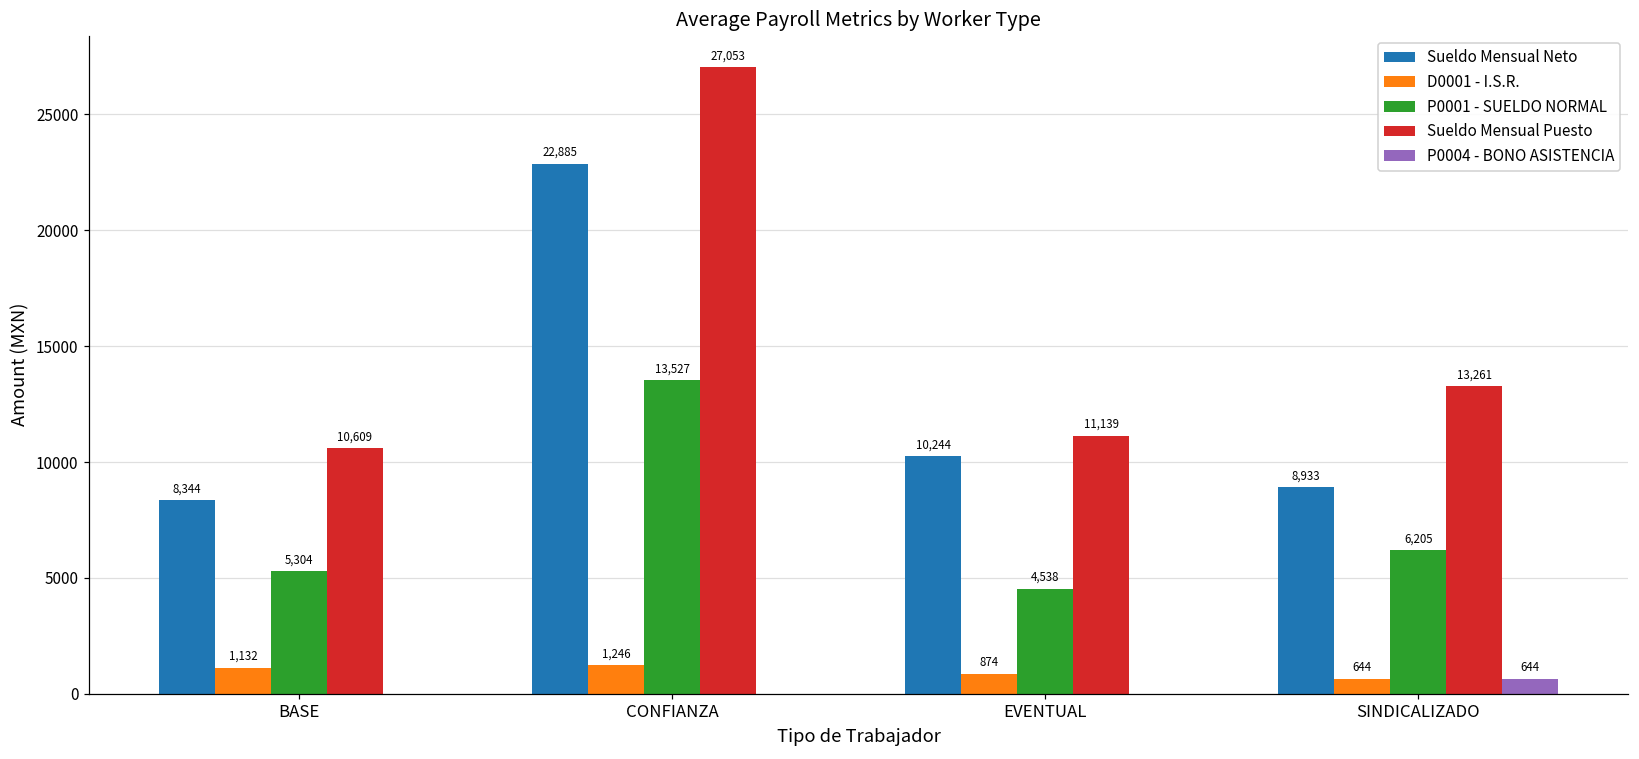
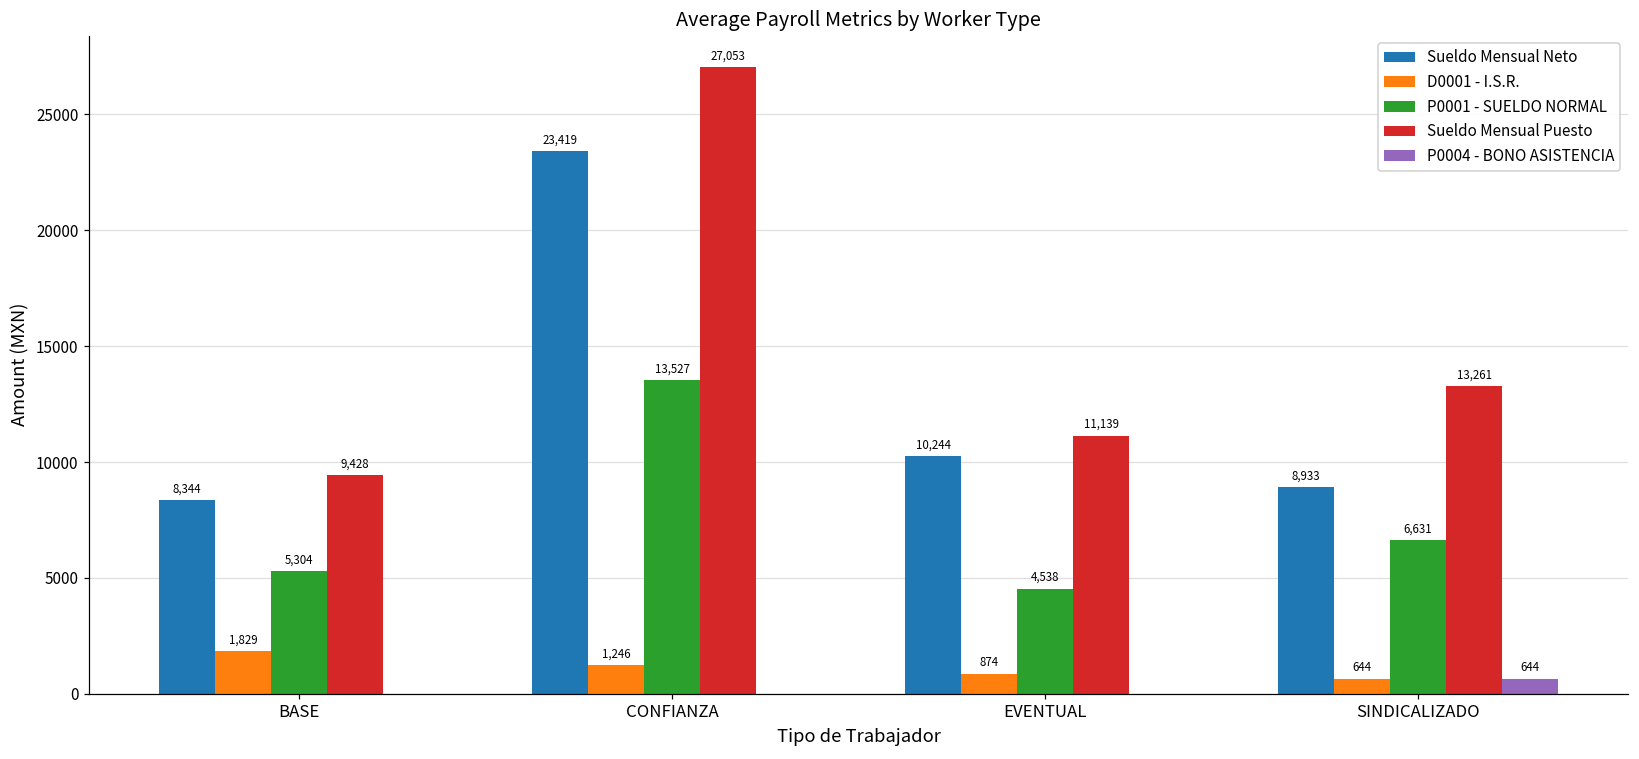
D0001 - I.S.R., BASE: 1,132 -> 1,829
Sueldo Mensual Puesto, BASE: 10,609 -> 9,428
Sueldo Mensual Neto, CONFIANZA: 22,885 -> 23,419
P0001 - SUELDO NORMAL, SINDICALIZADO: 6,205 -> 6,631
